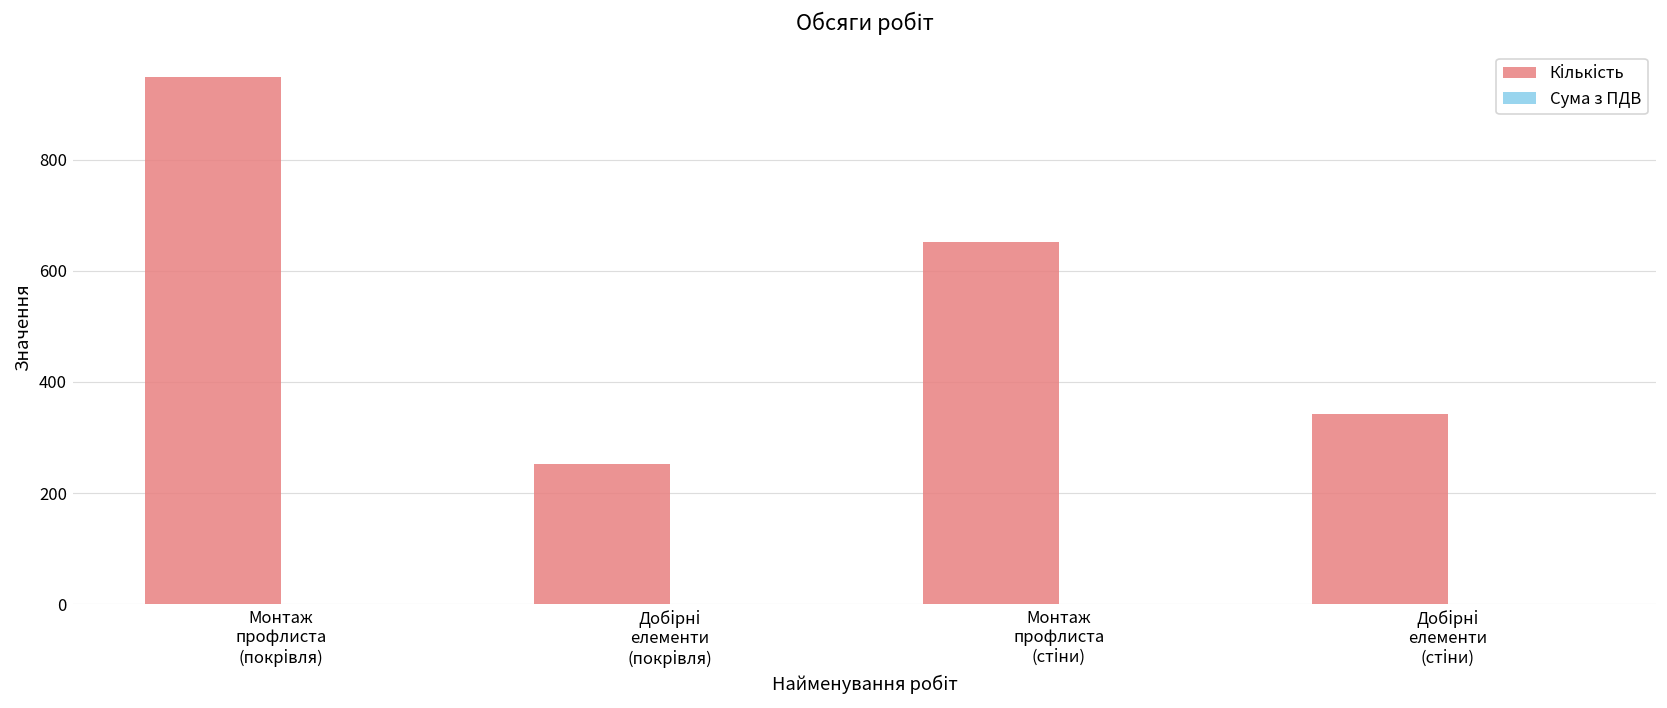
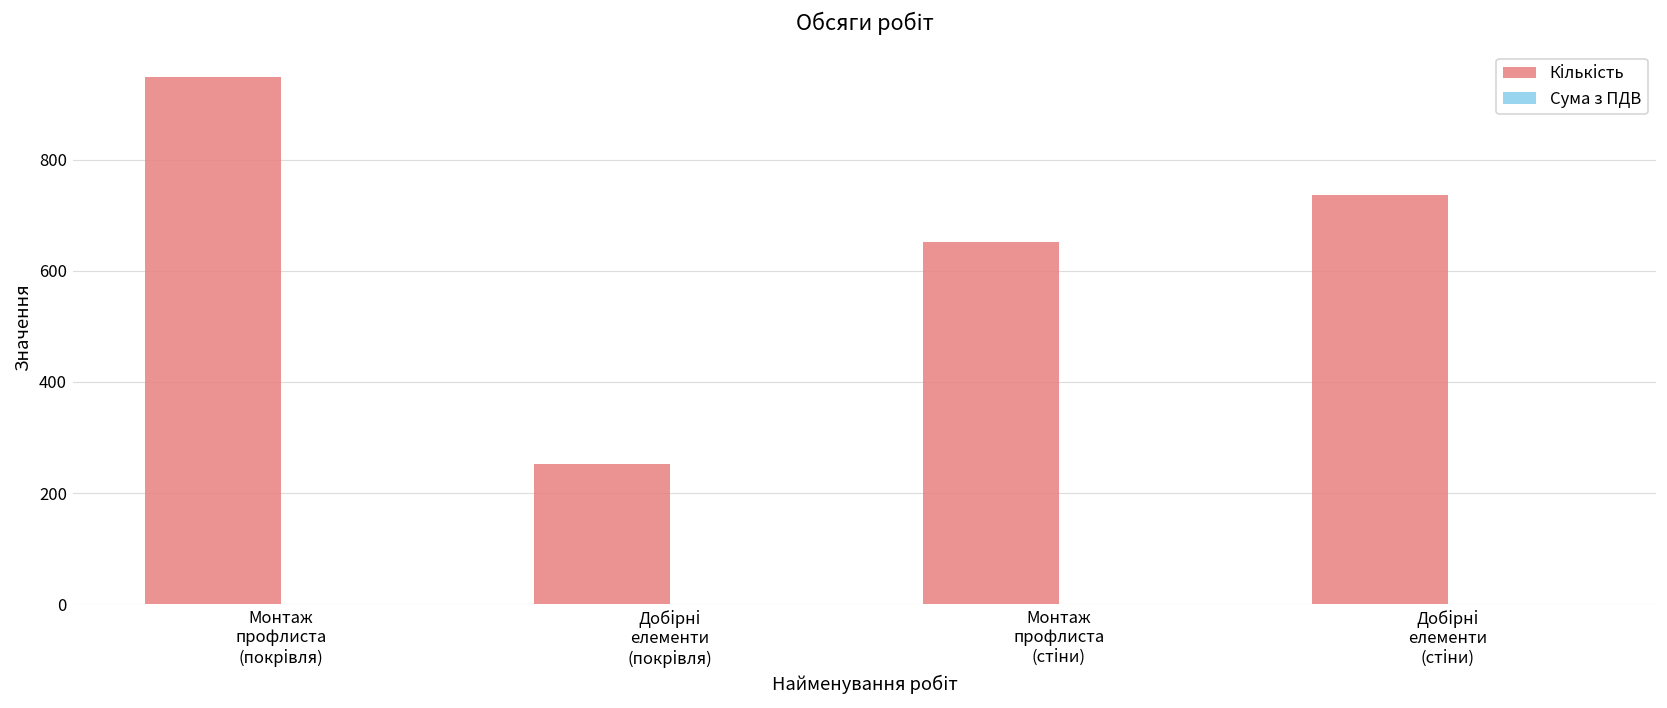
Кількість, Добірні елементи (стіни): 340 -> 740
